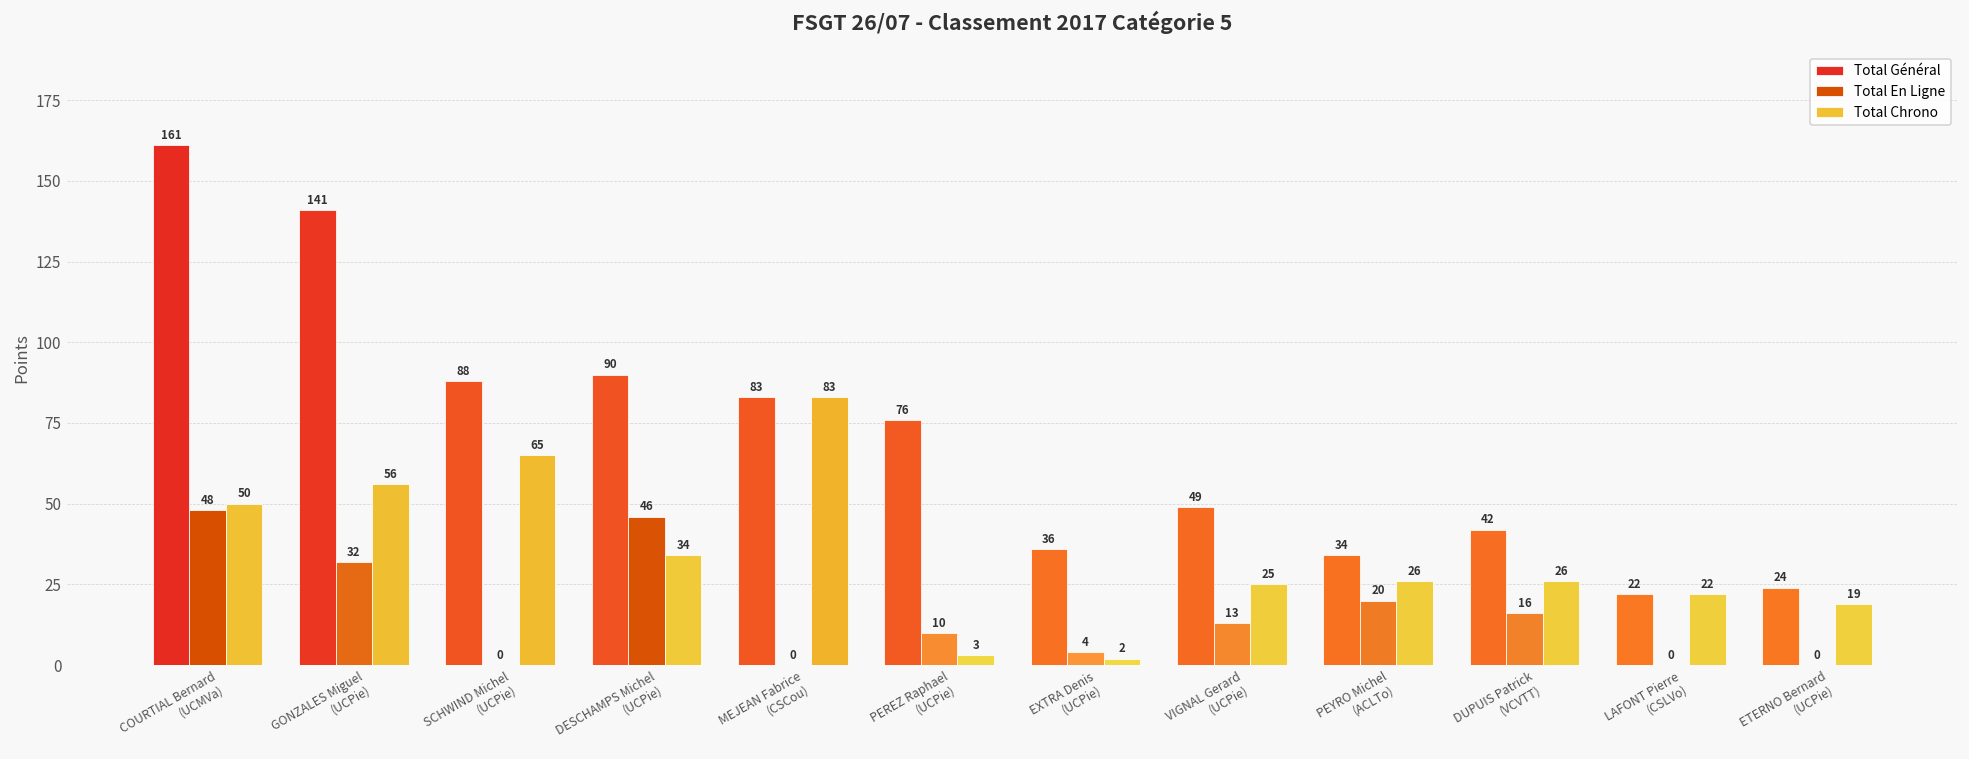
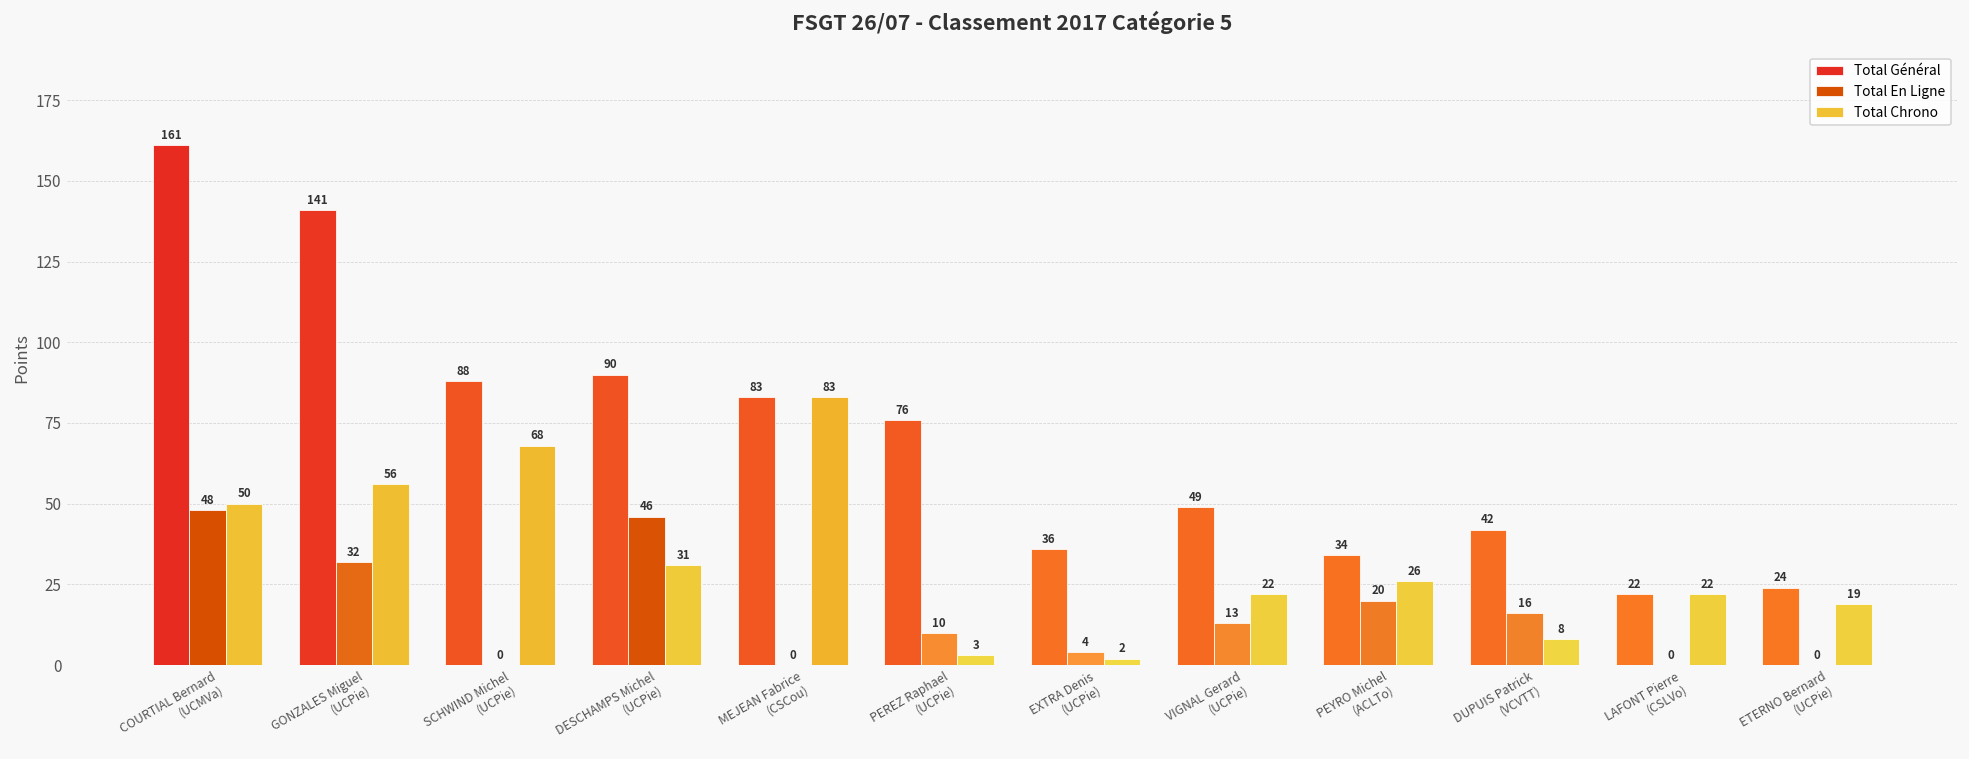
Total Chrono, SCHWIND Michel (UCPie): 65 -> 68
Total Chrono, DESCHAMPS Michel (UCPie): 34 -> 31
Total Chrono, VIGNAL Gerard (UCPie): 25 -> 22
Total Chrono, DUPUIS Patrick (VCVTT): 26 -> 8
